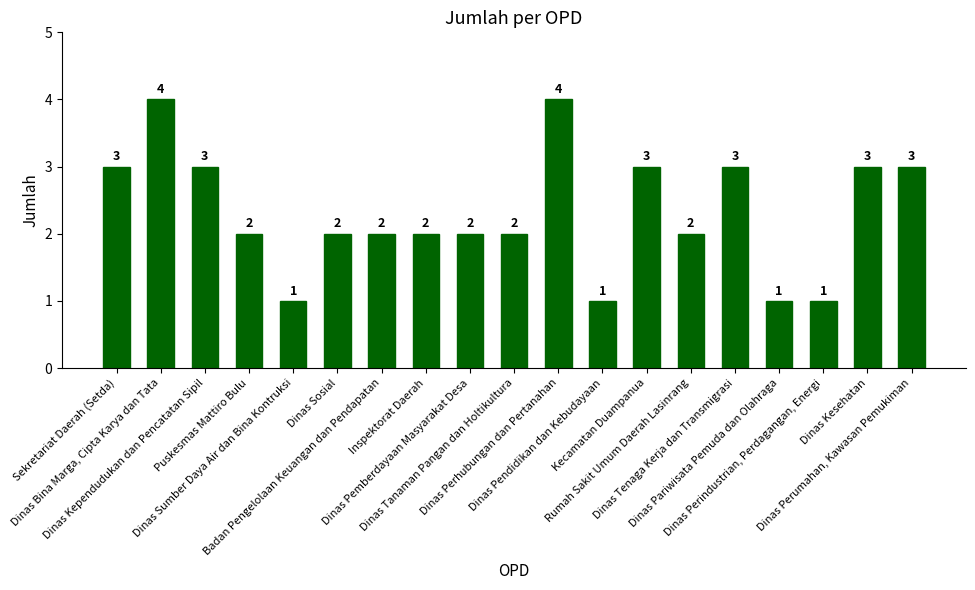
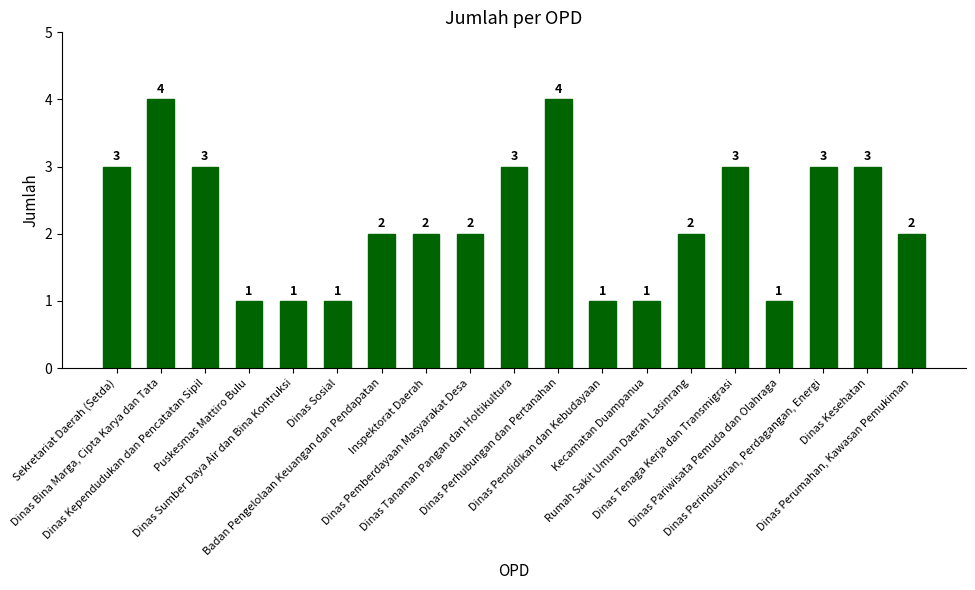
Puskesmas Mattiro Bulu: 2 -> 1
Dinas Sosial: 2 -> 1
Dinas Tanaman Pangan dan Holtikultura: 2 -> 3
Kecamatan Duampanua: 3 -> 1
Dinas Perindustrian, Perdagangan, Energi: 1 -> 3
Dinas Perumahan, Kawasan Pemukiman: 3 -> 2
